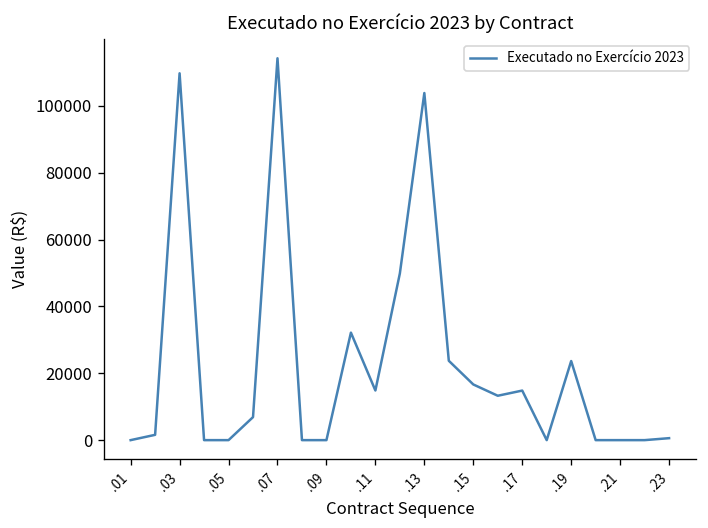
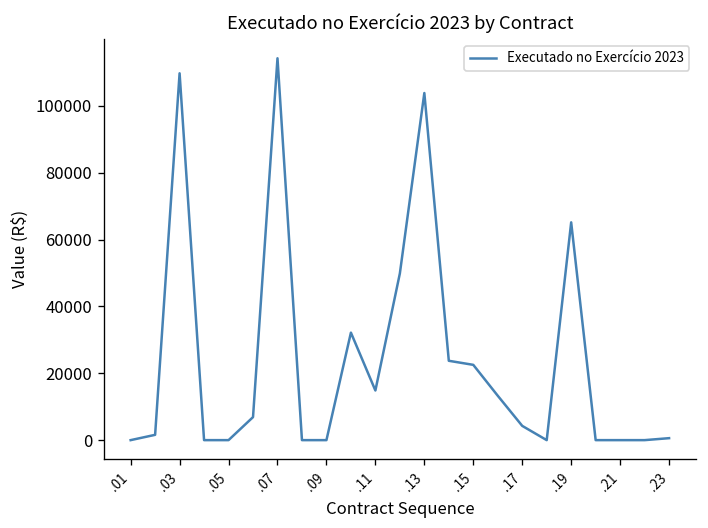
.15: 17000 -> 23000
.17: 15000 -> 4000
.19: 24000 -> 65000
